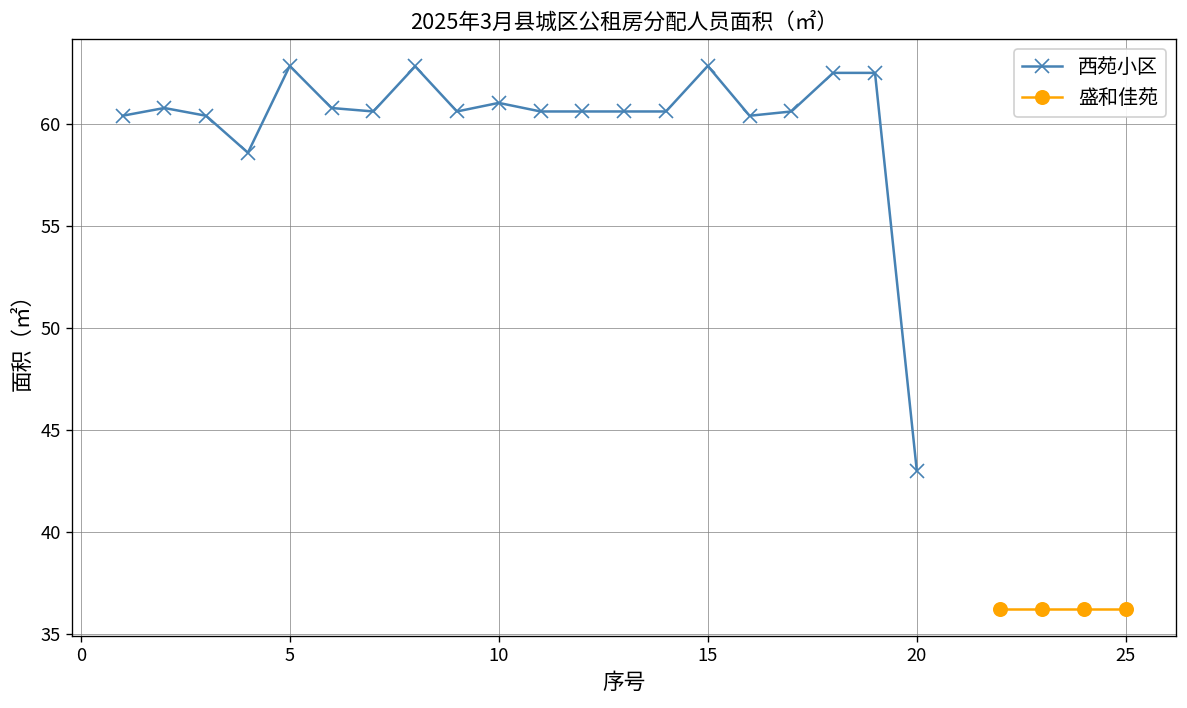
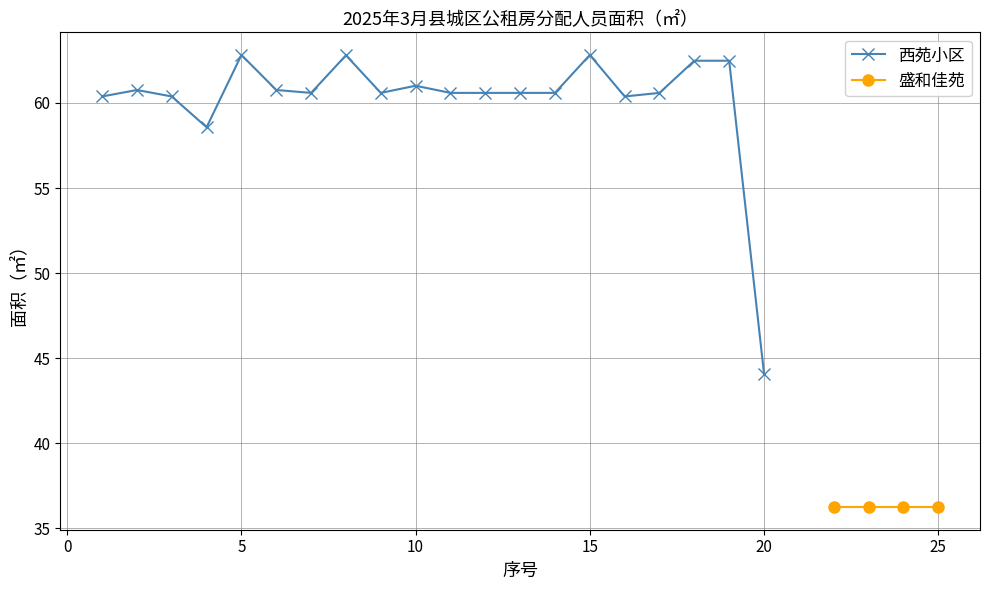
西苑小区, 20: 43.0 -> 44.1
